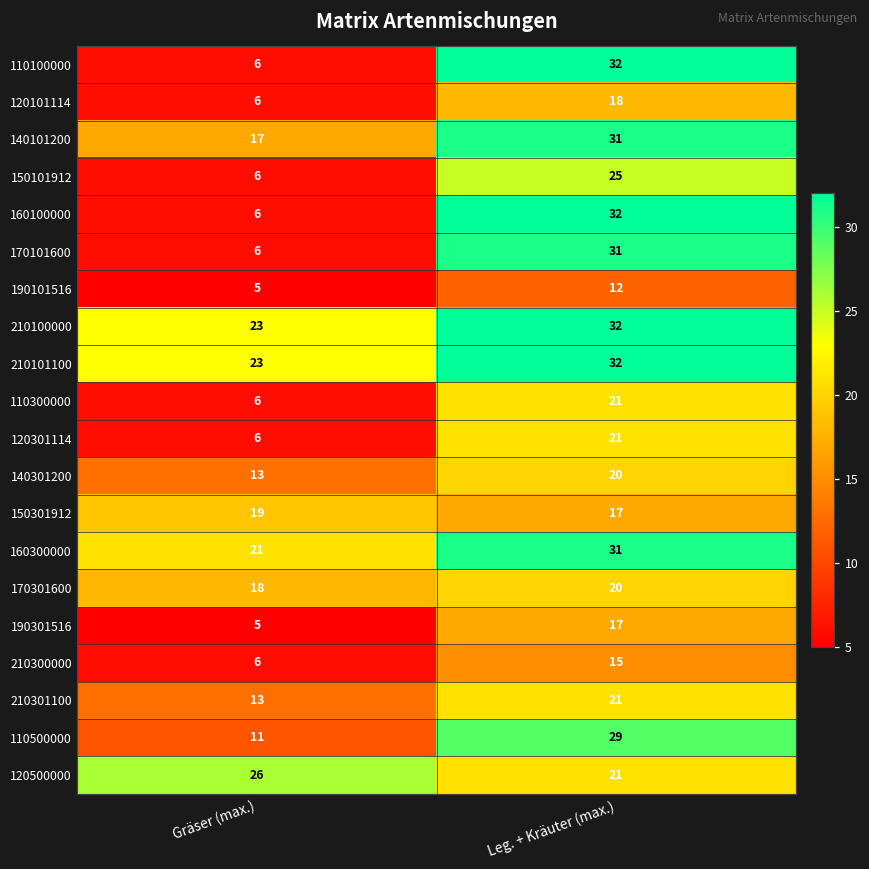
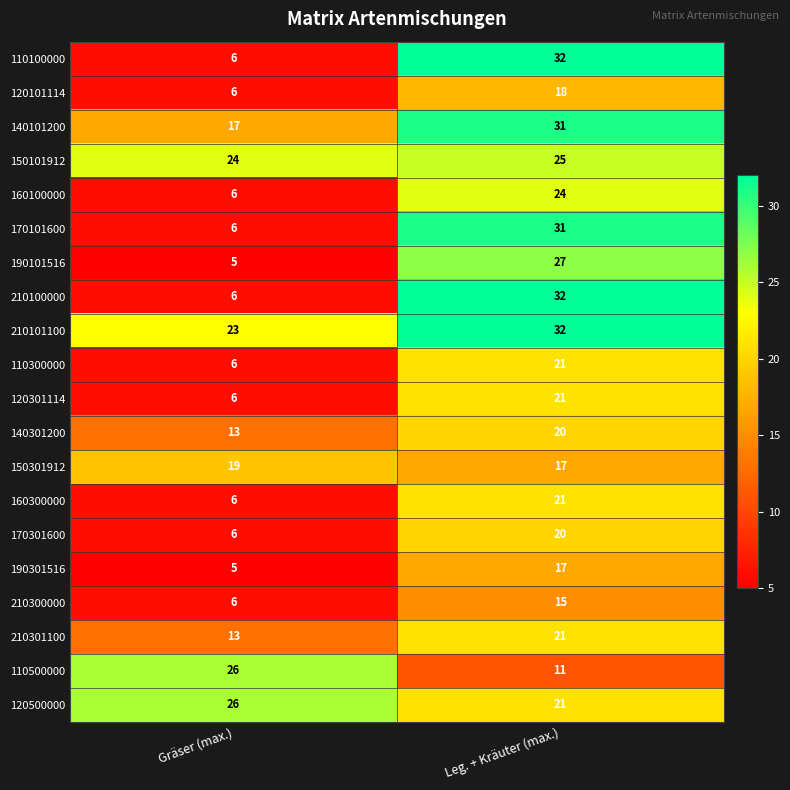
150101912, Gräser (max.): 6 -> 24
160100000, Leg. + Kräuter (max.): 32 -> 24
190101516, Leg. + Kräuter (max.): 12 -> 27
210100000, Gräser (max.): 23 -> 6
160300000, Gräser (max.): 21 -> 6
160300000, Leg. + Kräuter (max.): 31 -> 21
170301600, Gräser (max.): 18 -> 6
110500000, Gräser (max.): 11 -> 26
110500000, Leg. + Kräuter (max.): 29 -> 11
